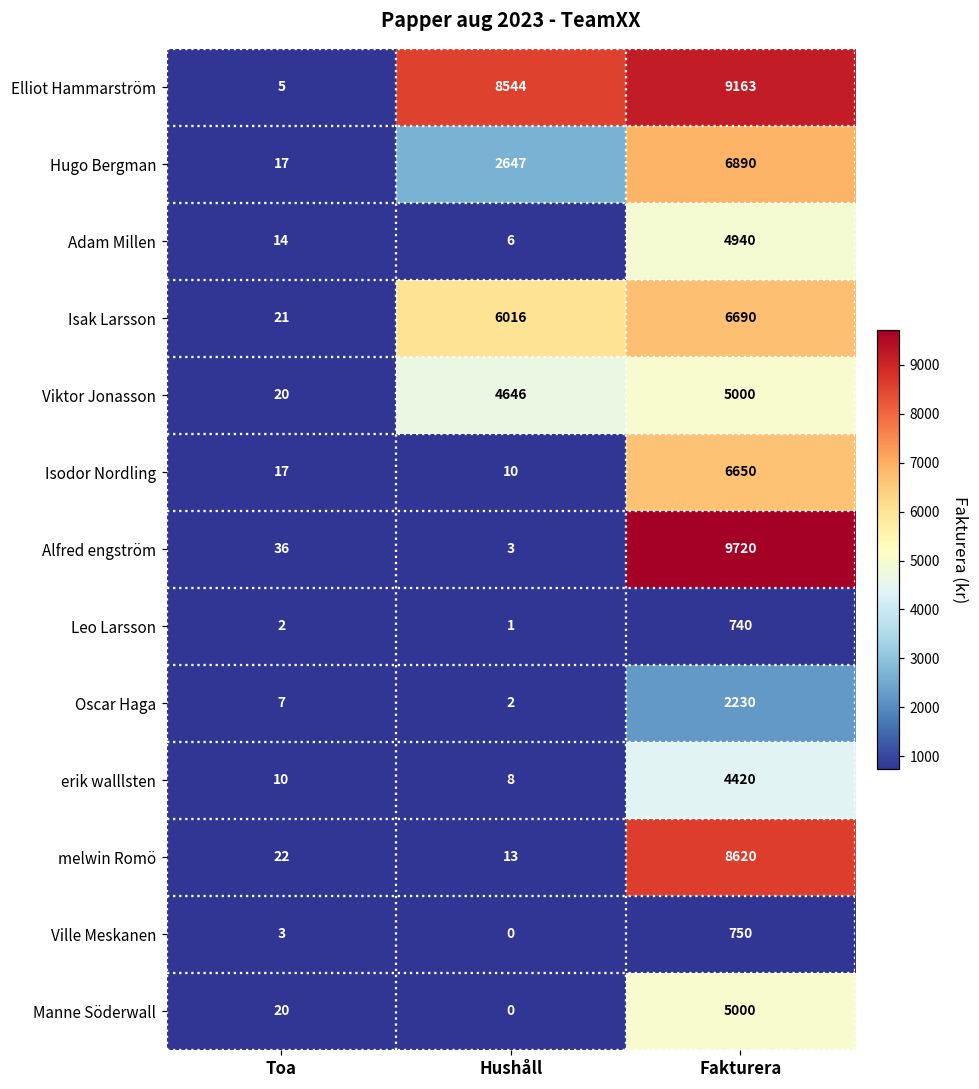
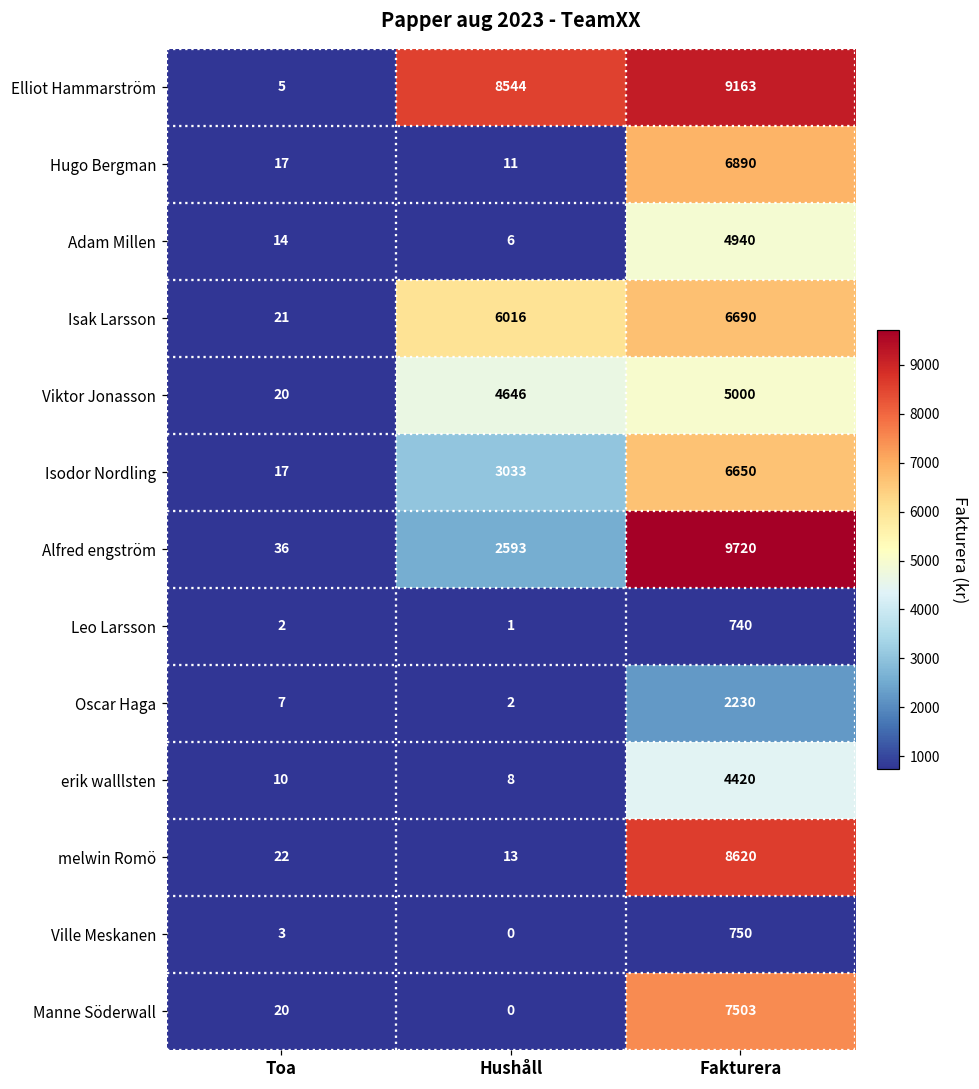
Hugo Bergman, Hushåll: 2647 -> 11
Isodor Nordling, Hushåll: 10 -> 3033
Alfred engström, Hushåll: 3 -> 2593
Manne Söderwall, Fakturera: 5000 -> 7503
